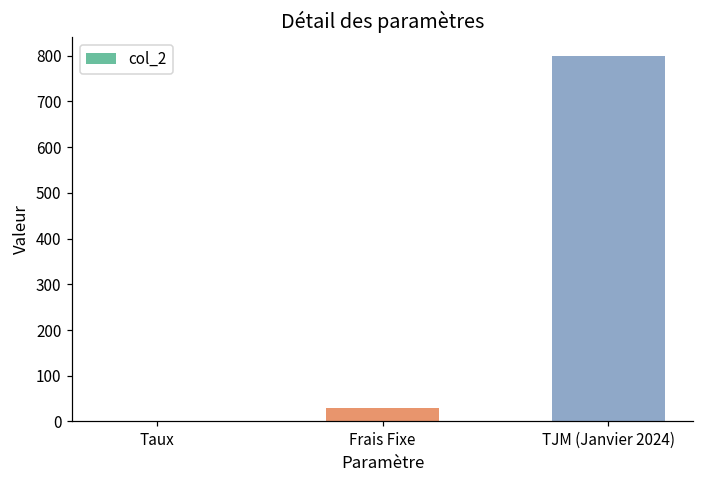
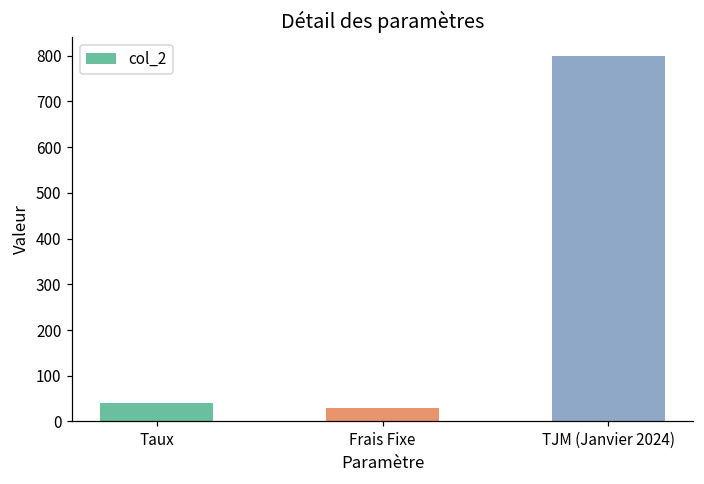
Taux: 0 -> 40
